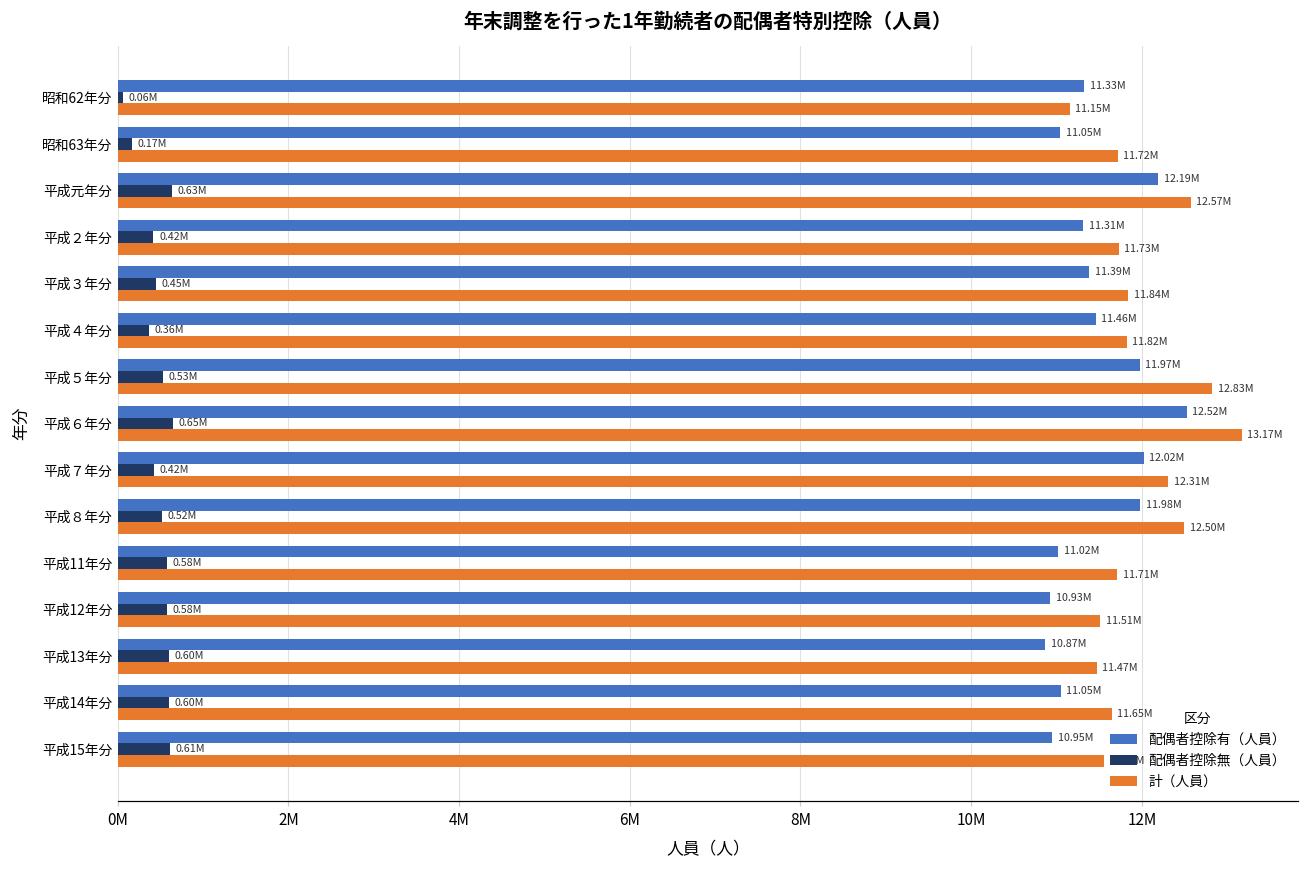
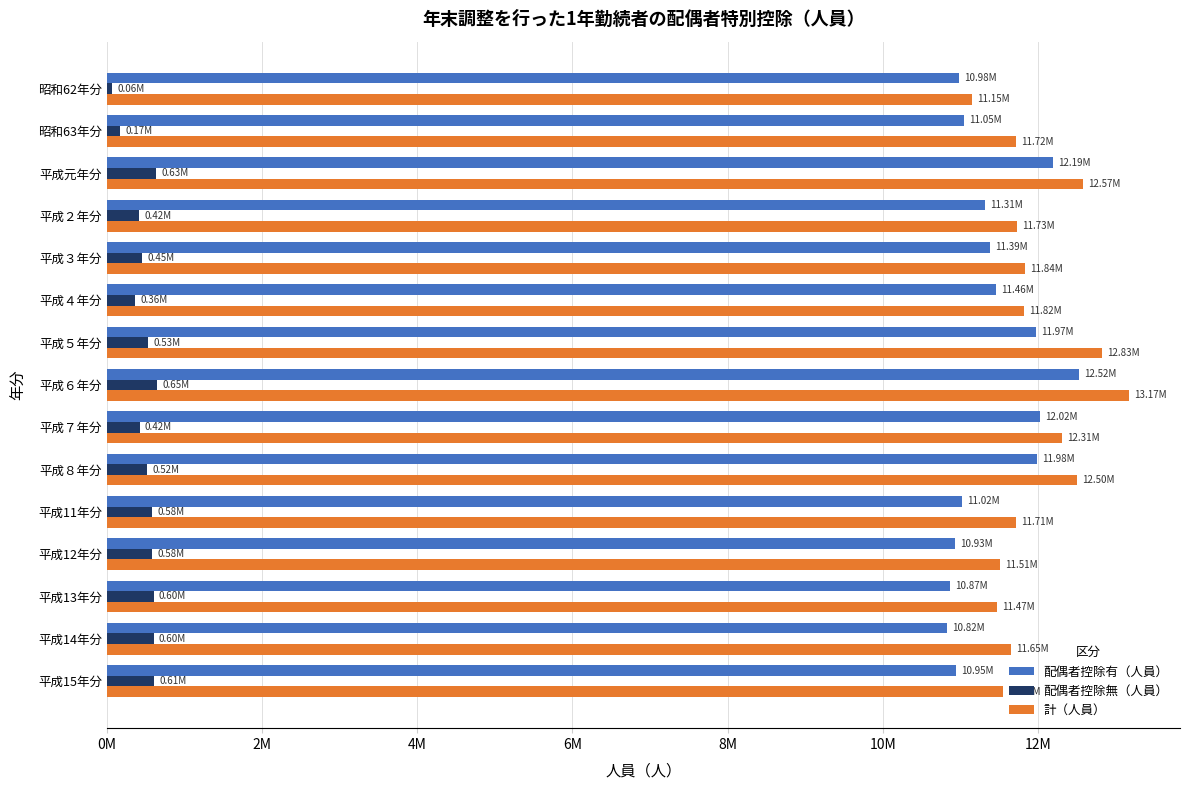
配偶者控除有（人員）, 昭和62年分: 11.33M -> 10.98M
配偶者控除有（人員）, 平成14年分: 11.05M -> 10.82M
